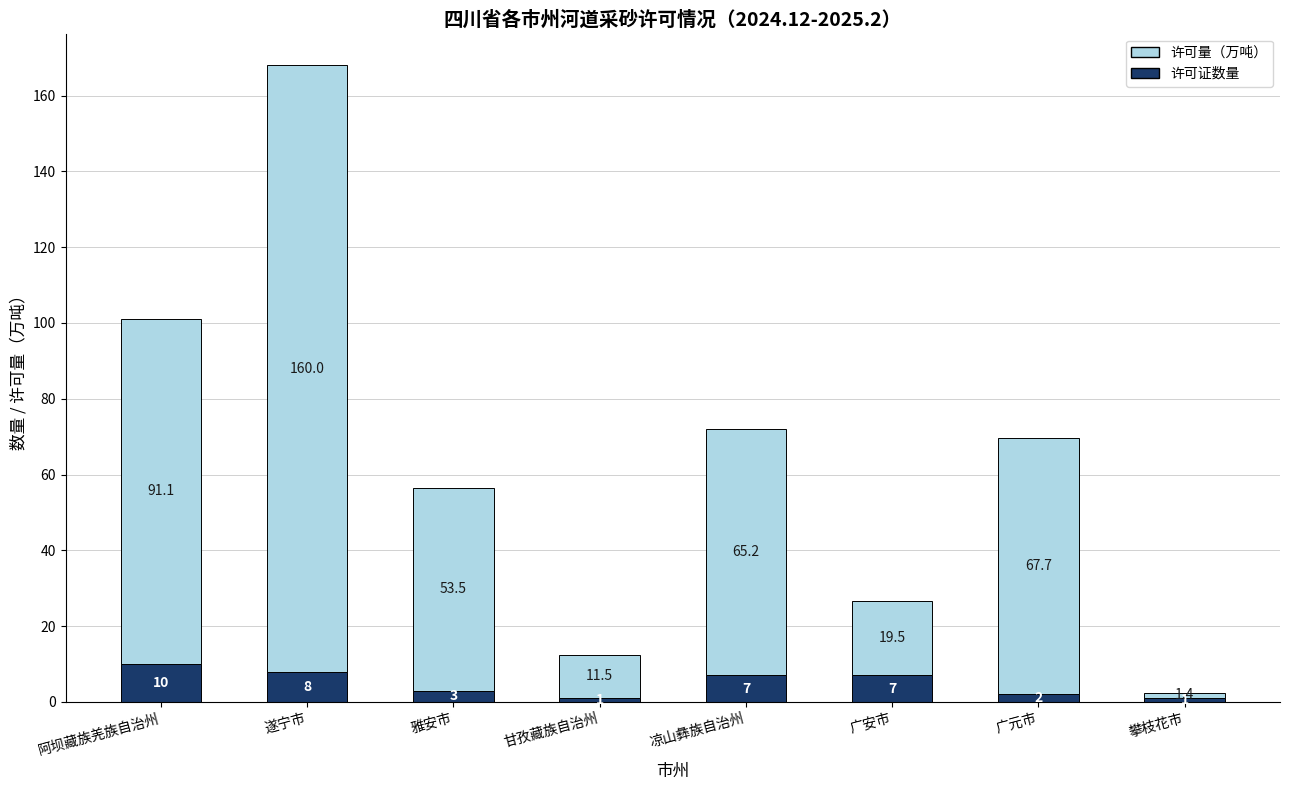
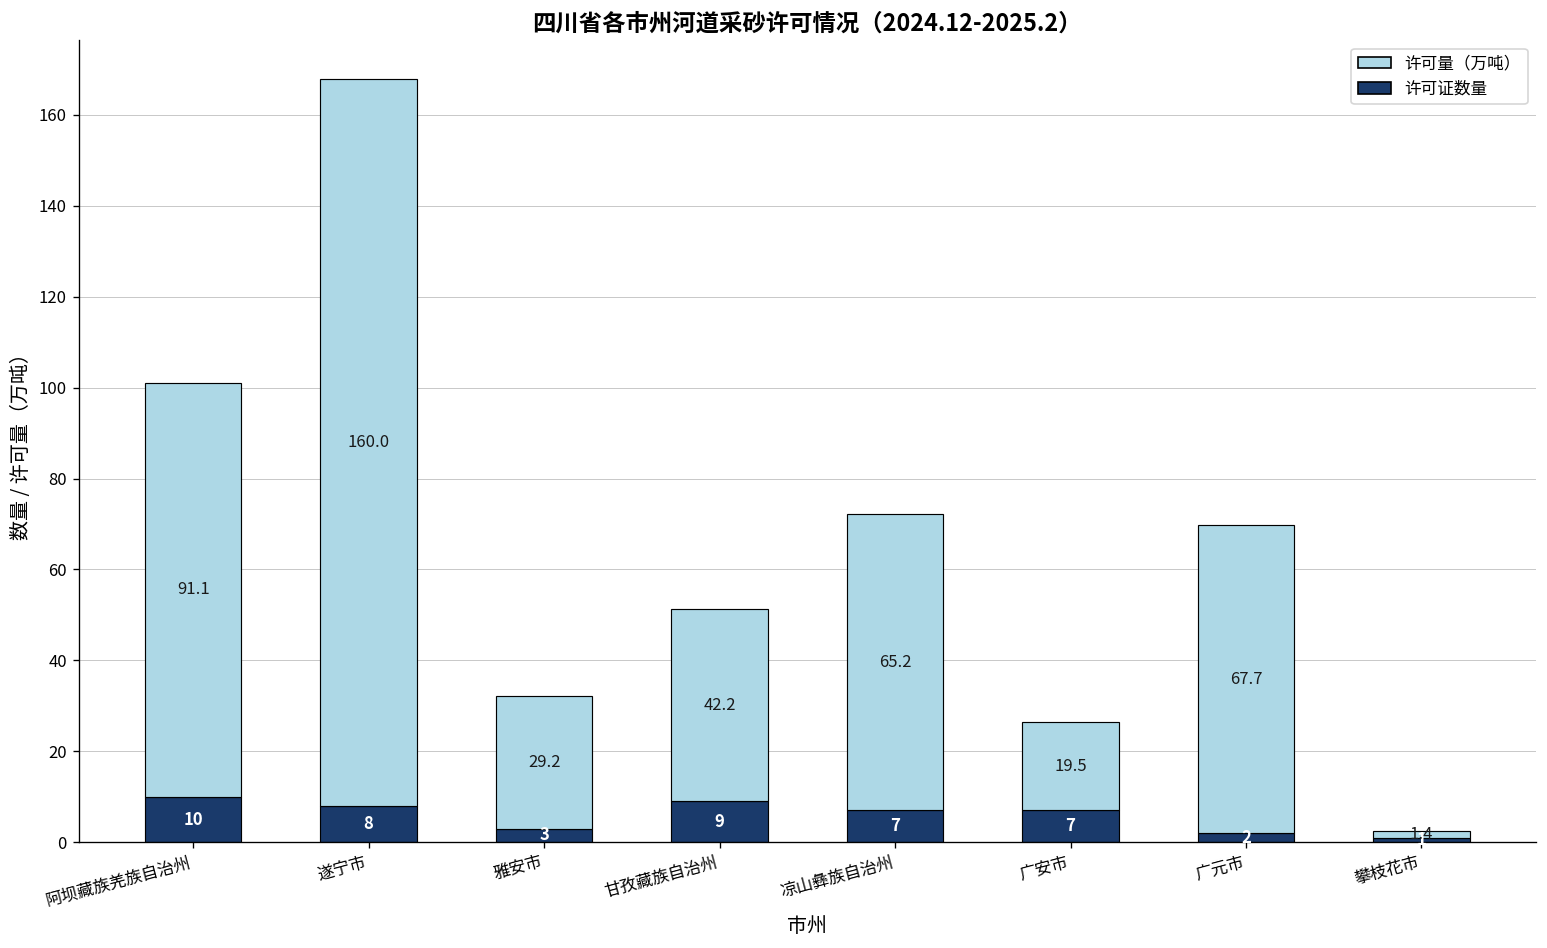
许可量（万吨）, 雅安市: 53.5 -> 29.2
许可证数量, 甘孜藏族自治州: 1 -> 9
许可量（万吨）, 甘孜藏族自治州: 11.5 -> 42.2
